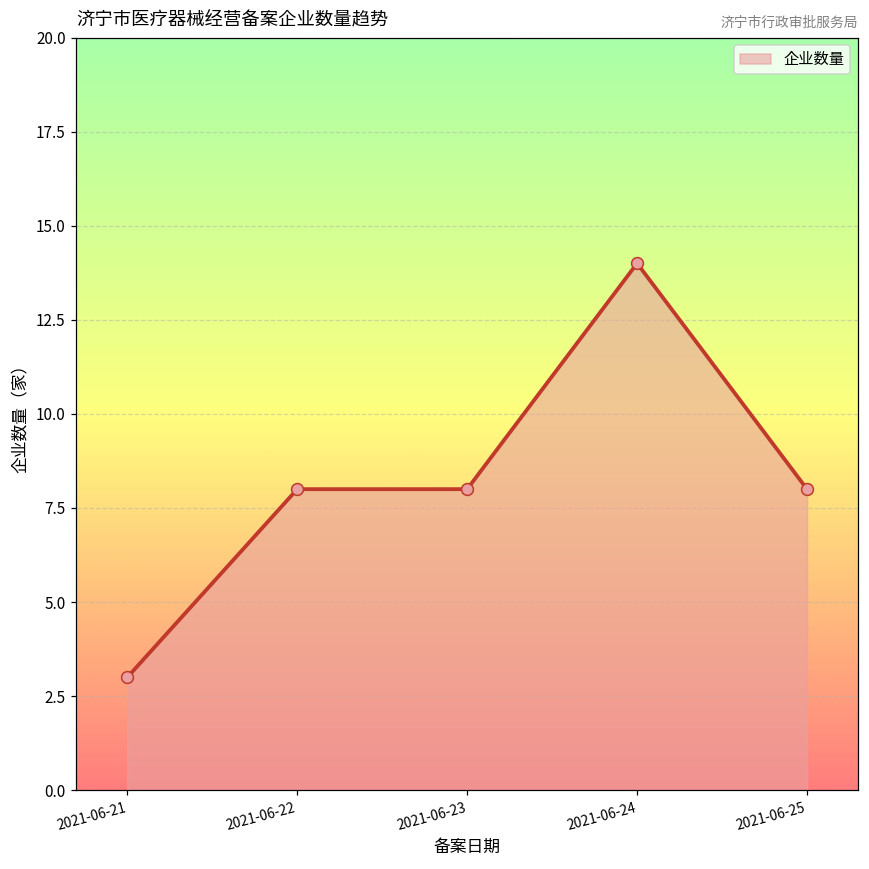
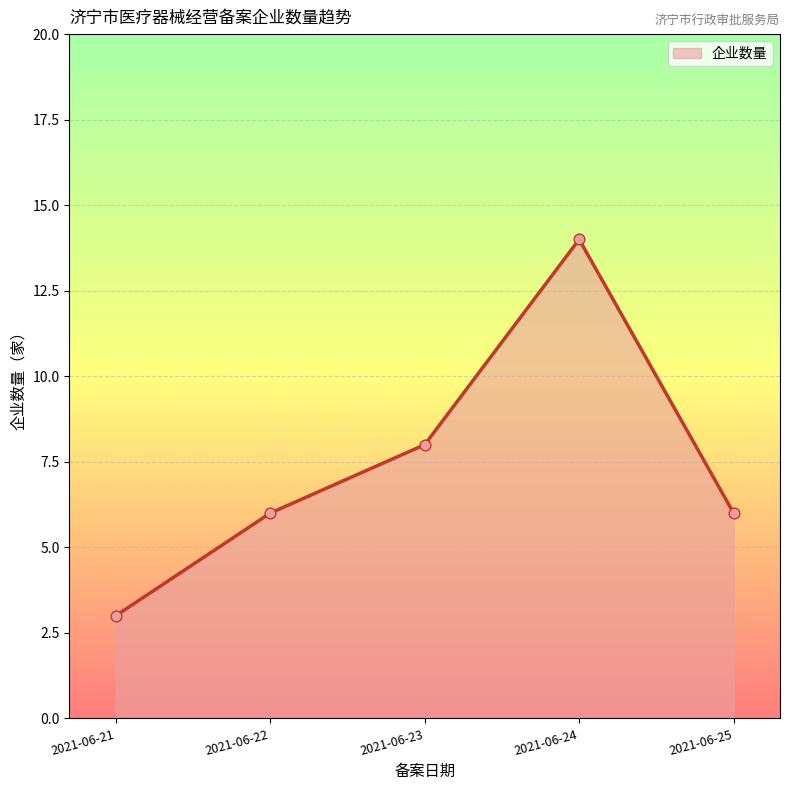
2021-06-22: 8 -> 6
2021-06-25: 8 -> 6
